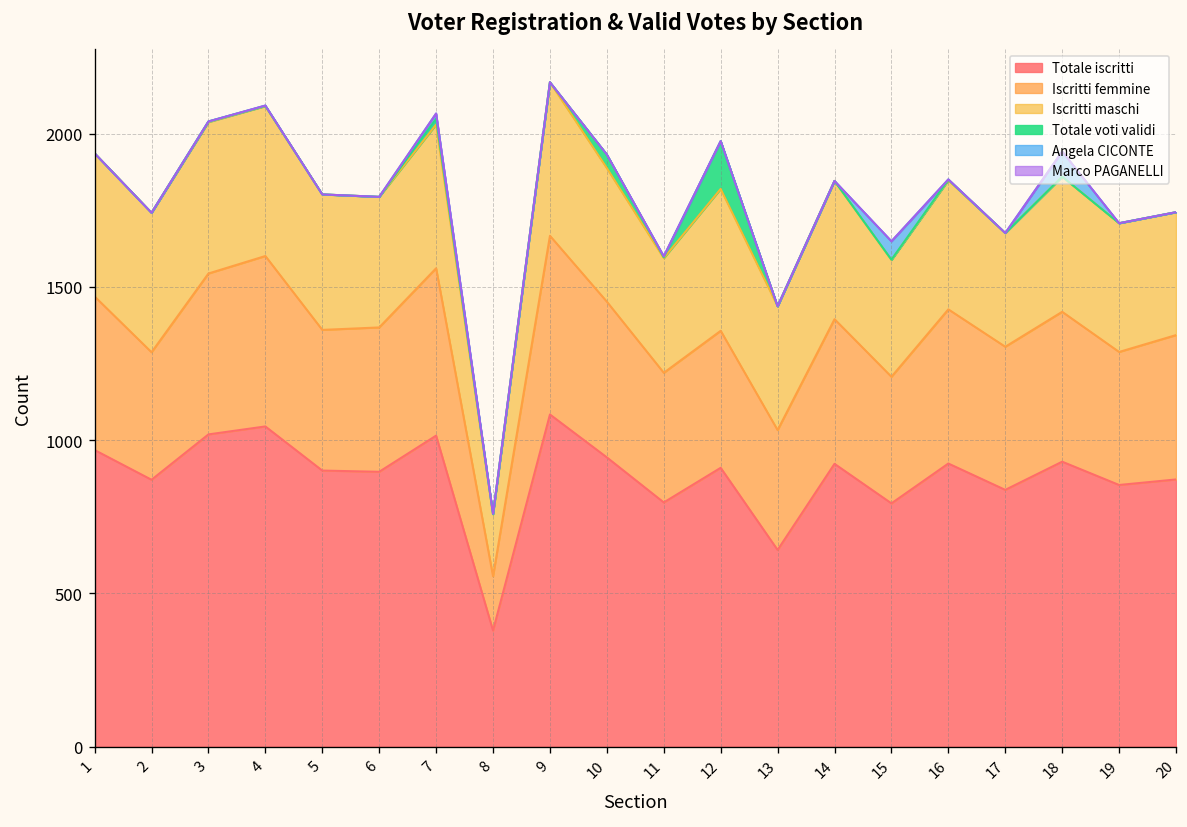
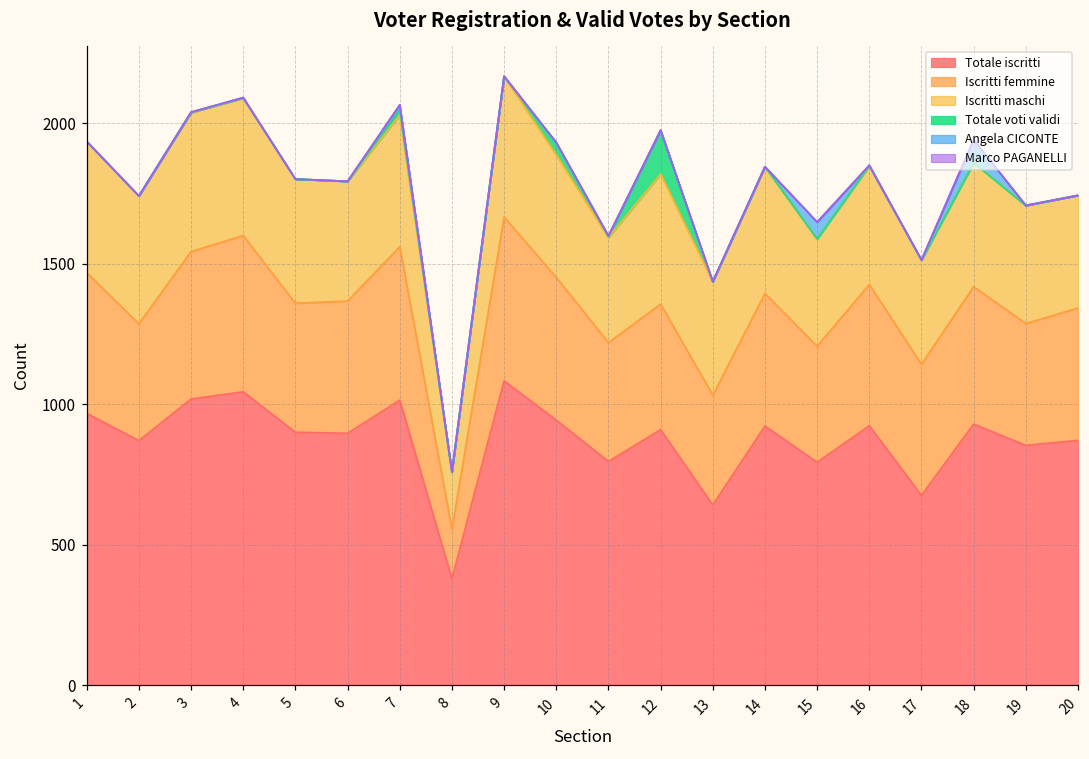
Totale iscritti, 17: 840 -> 680
